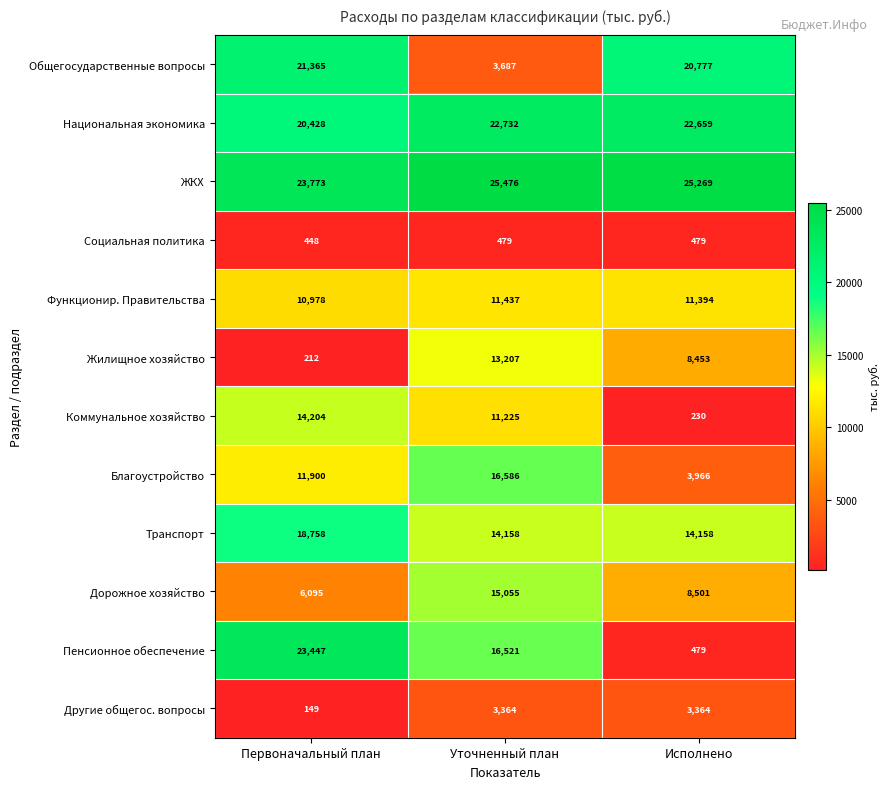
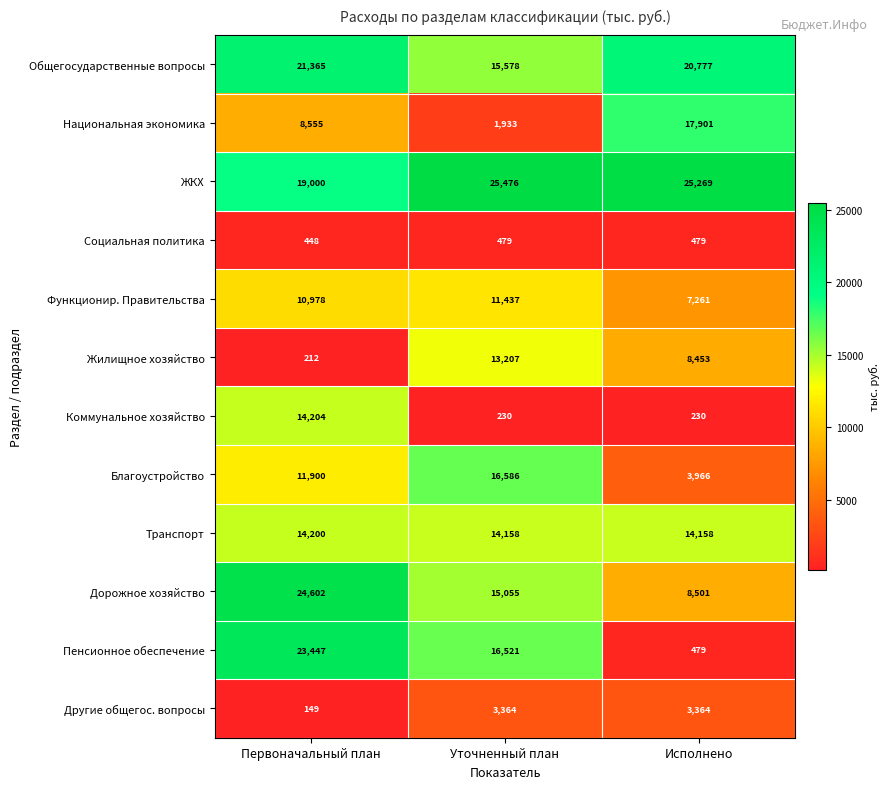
Общегосударственные вопросы, Уточненный план: 3,687 -> 15,578
Национальная экономика, Первоначальный план: 20,428 -> 8,555
Национальная экономика, Уточненный план: 22,732 -> 1,933
Национальная экономика, Исполнено: 22,659 -> 17,901
ЖКХ, Первоначальный план: 23,773 -> 19,000
Функционир. Правительства, Исполнено: 11,394 -> 7,261
Коммунальное хозяйство, Уточненный план: 11,225 -> 230
Транспорт, Первоначальный план: 18,758 -> 14,200
Дорожное хозяйство, Первоначальный план: 6,095 -> 24,602
